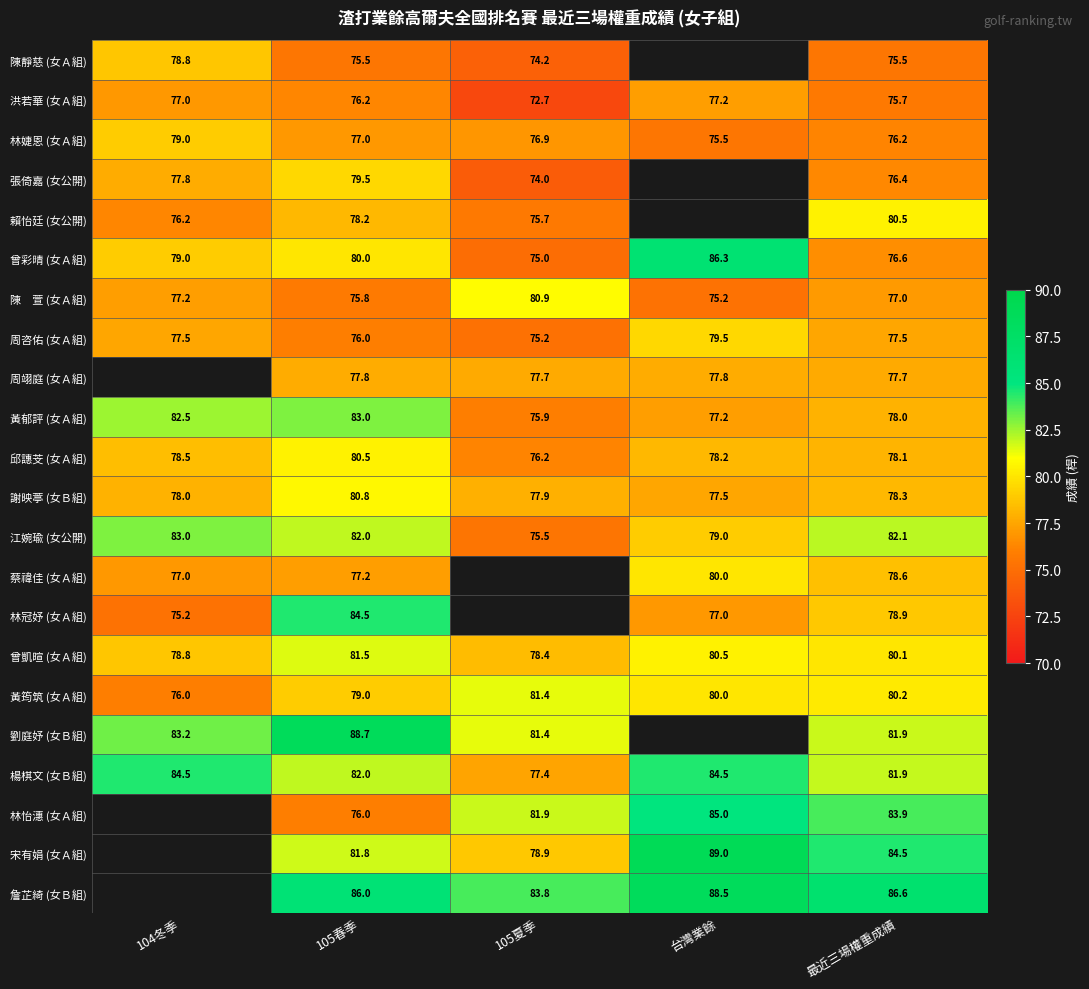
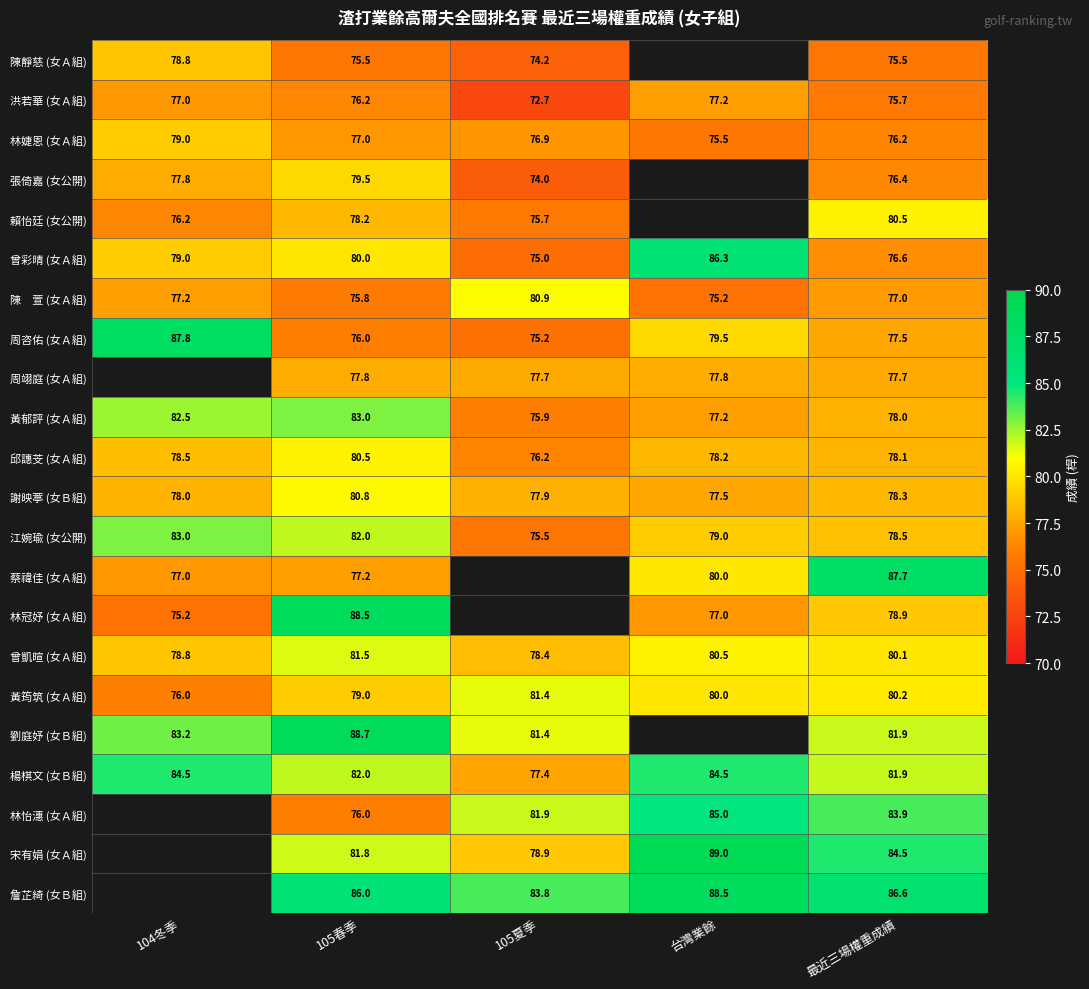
周咨佑 (女Ａ組), 104冬季: 77.5 -> 87.8
江婉瑜 (女公開), 最近三場權重成績: 82.1 -> 78.5
蔡禕佳 (女Ａ組), 最近三場權重成績: 78.6 -> 87.7
林冠妤 (女Ａ組), 105春季: 84.5 -> 88.5
